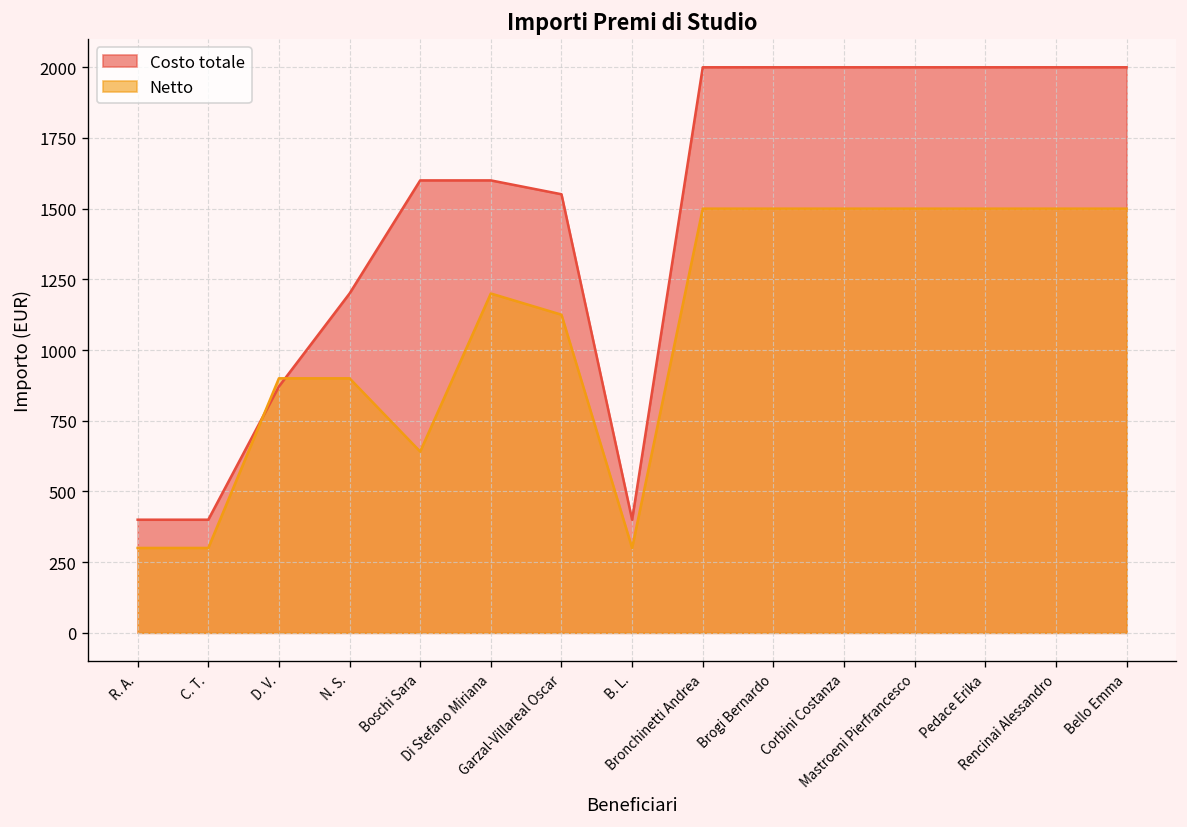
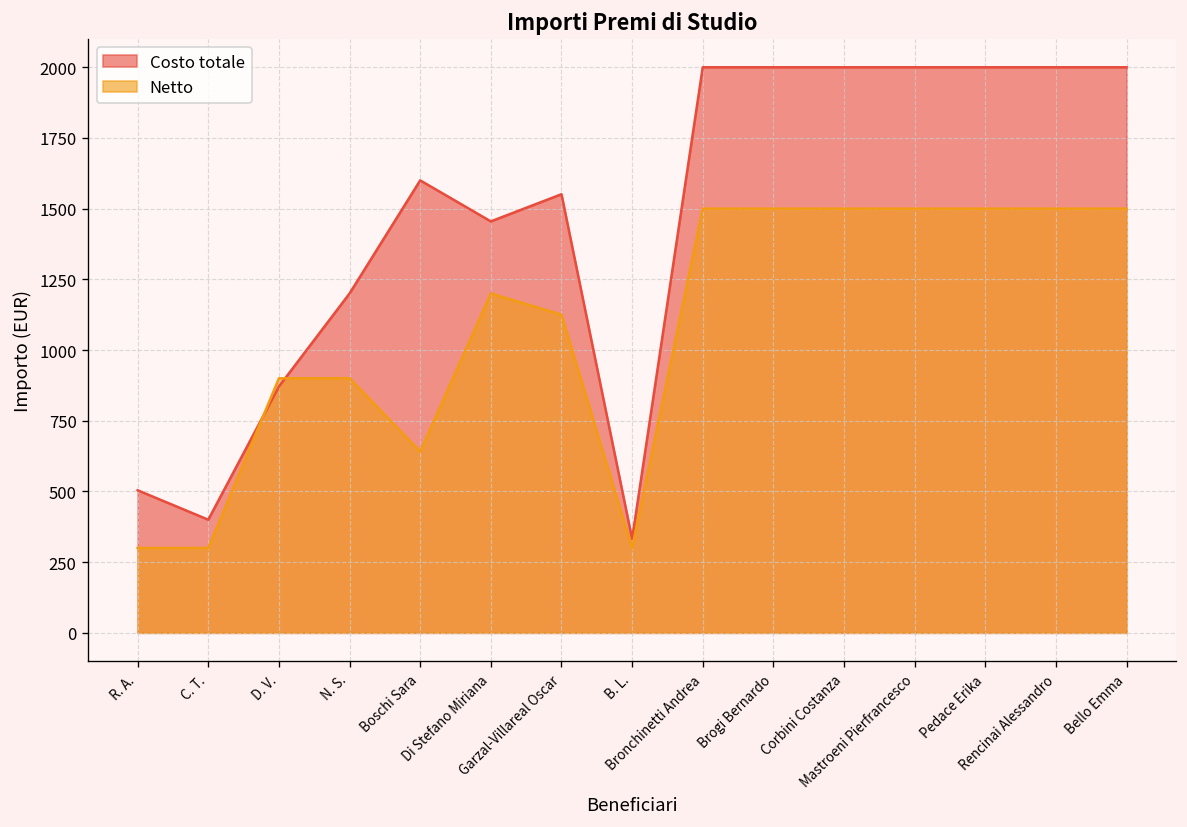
Costo totale, R. A.: 400 -> 500
Costo totale, Di Stefano Miriana: 1600 -> 1460
Costo totale, B. L.: 400 -> 330
